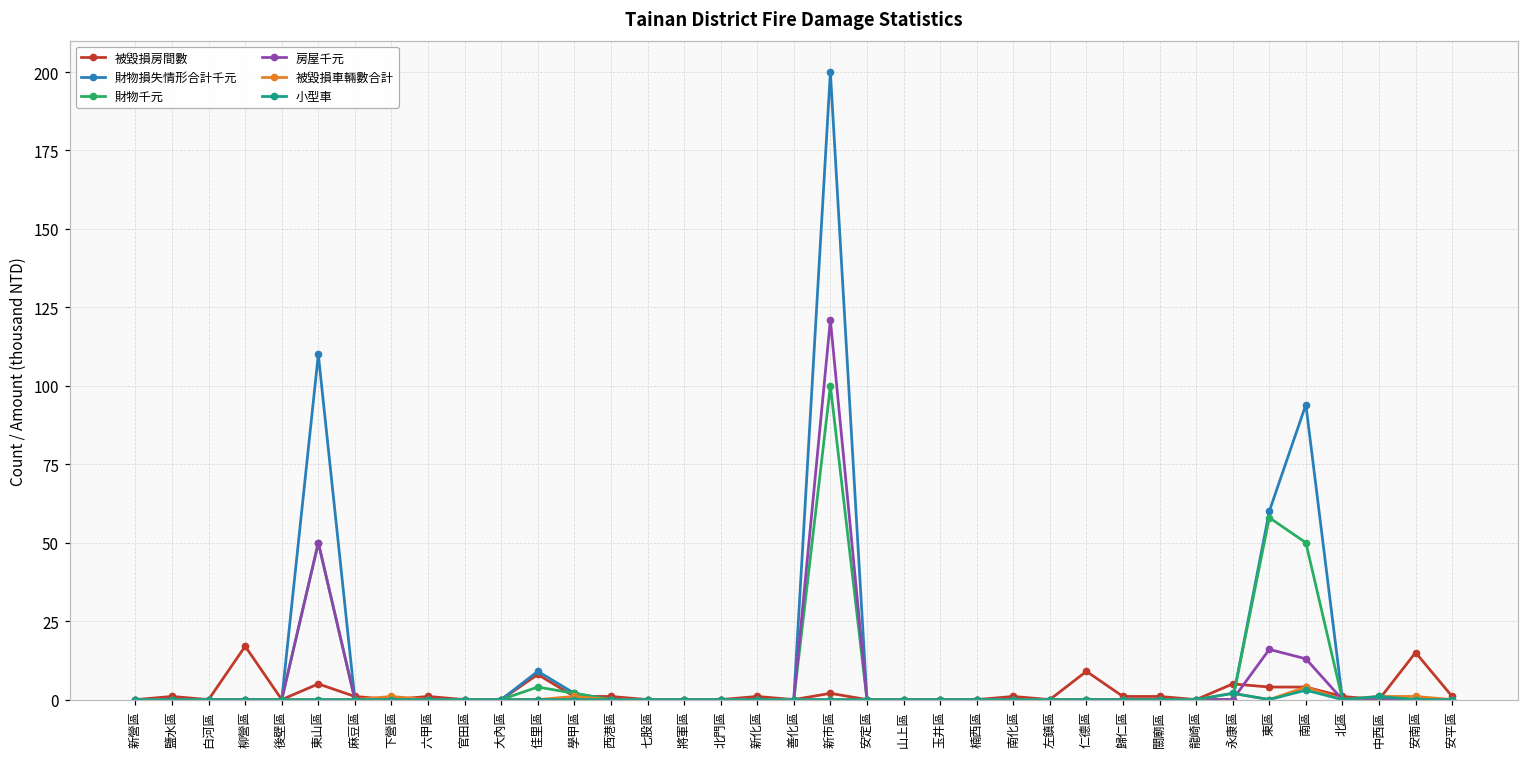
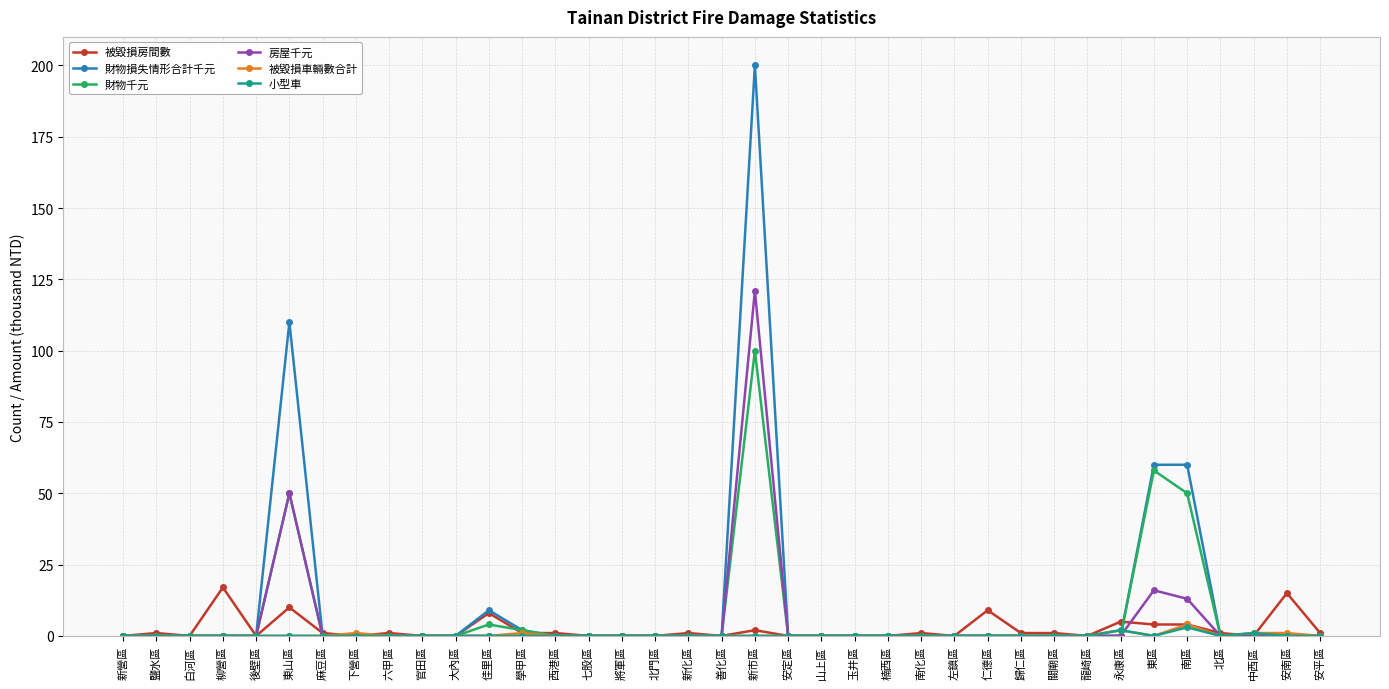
被毀損房間數, 東山區: 5 -> 10
財物損失情形合計千元, 南區: 94 -> 60
